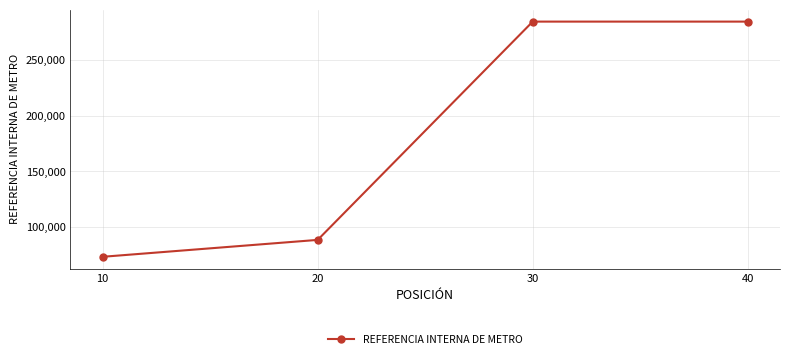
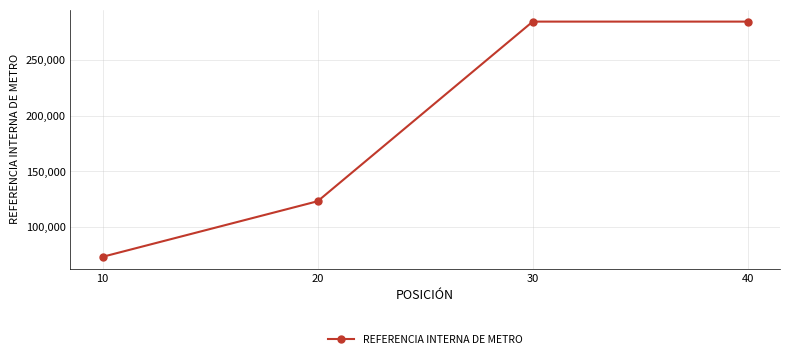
20: 89,000 -> 123,000
